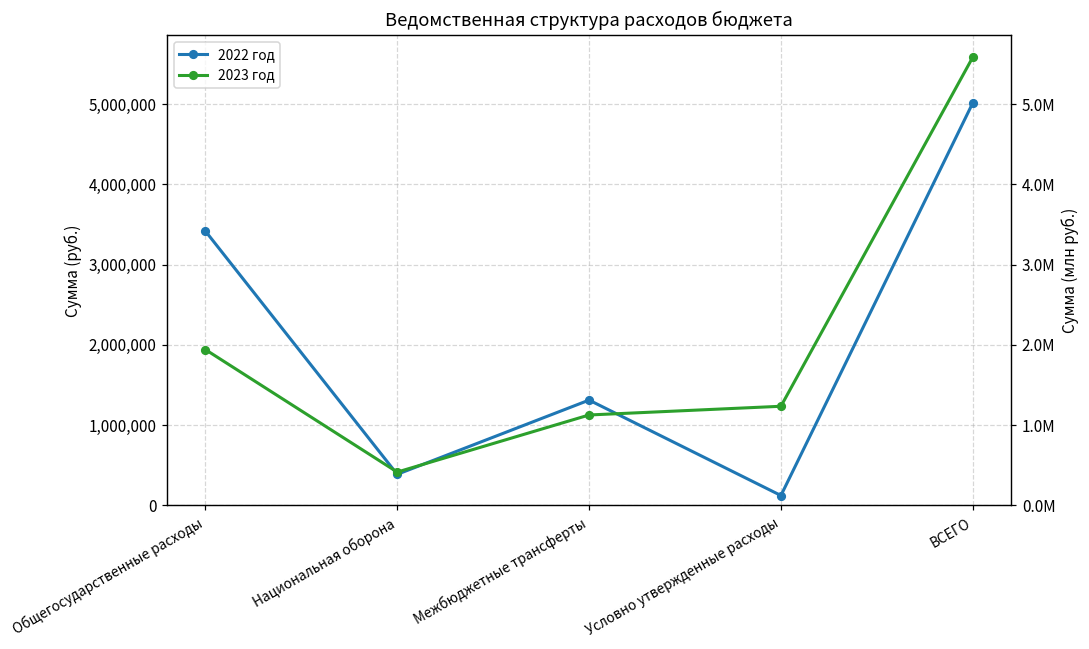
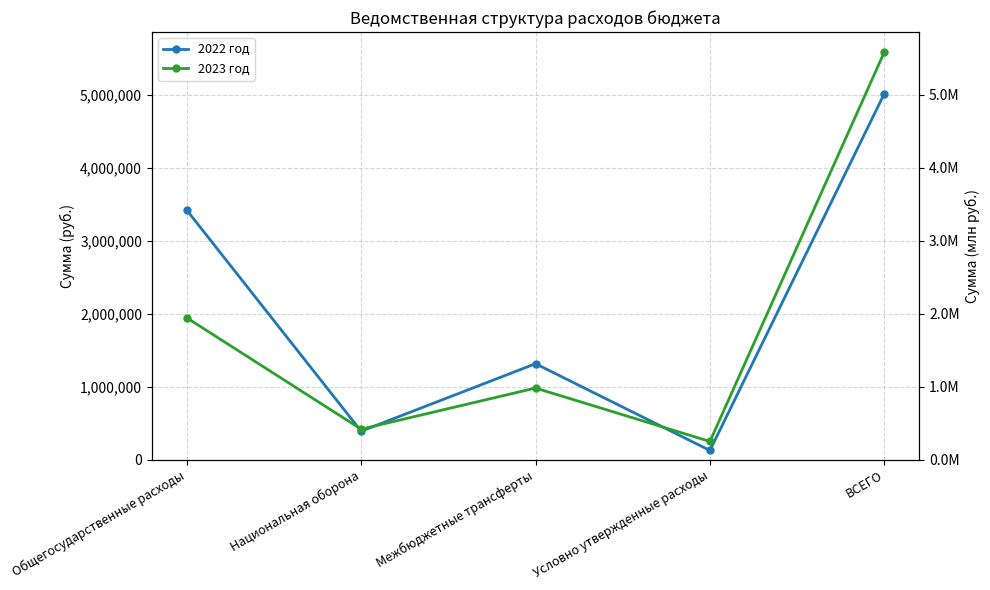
2023 год, Межбюджетные трансферты: 1,100,000 -> 1,000,000
2023 год, Условно утвержденные расходы: 1,200,000 -> 200,000
